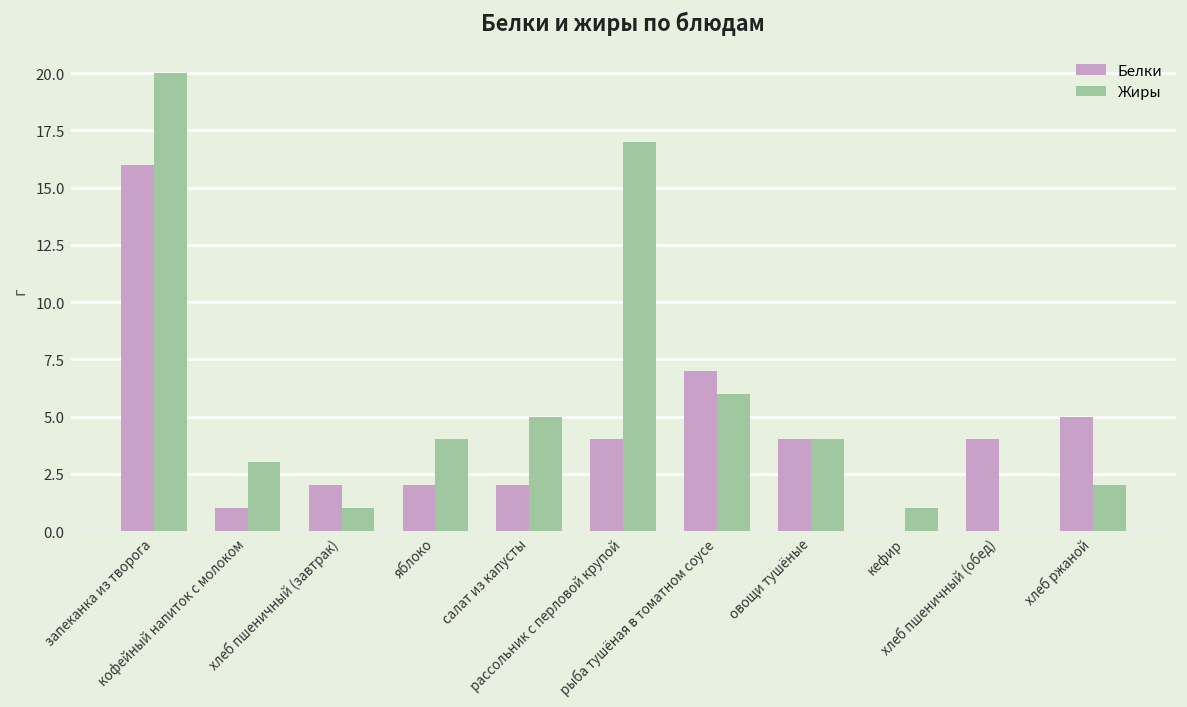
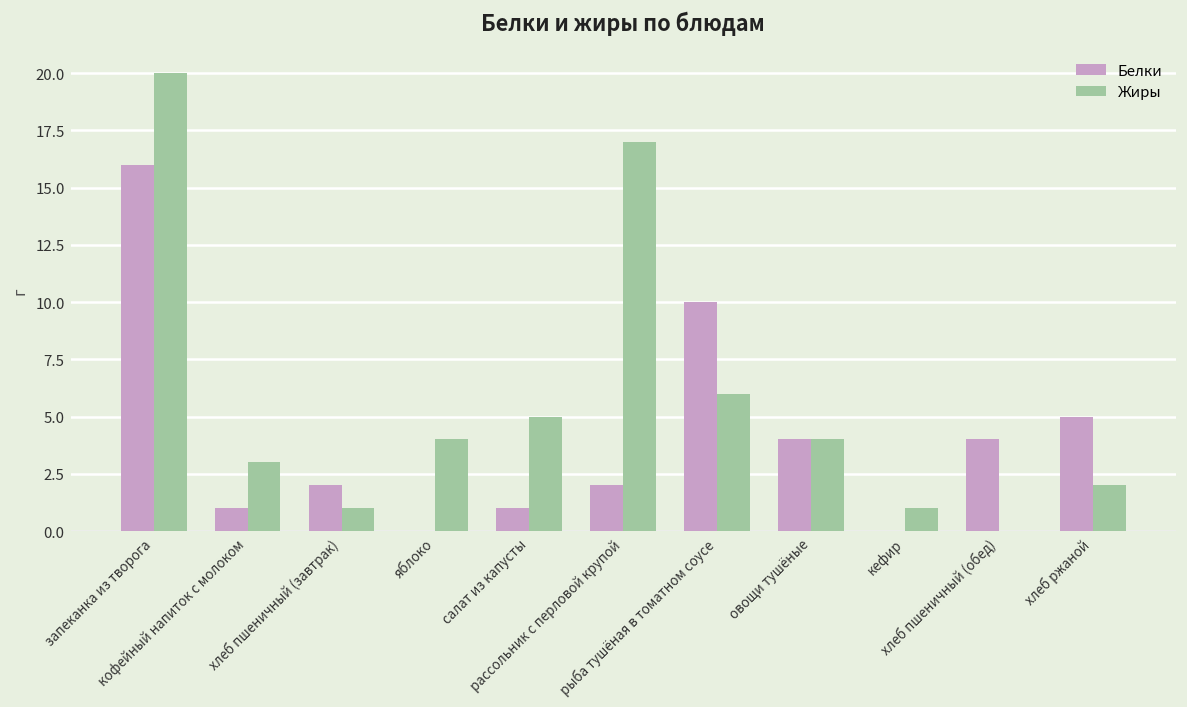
Белки, яблоко: 2 -> 0
Белки, салат из капусты: 2 -> 1
Белки, рассольник с перловой крупой: 4 -> 2
Белки, рыба тушёная в томатном соусе: 7 -> 10
